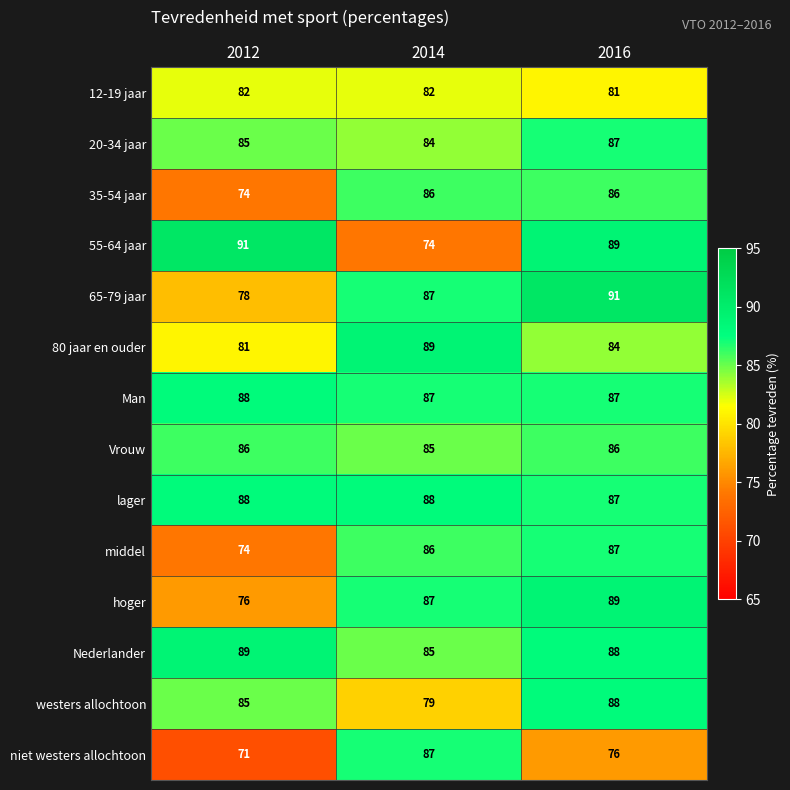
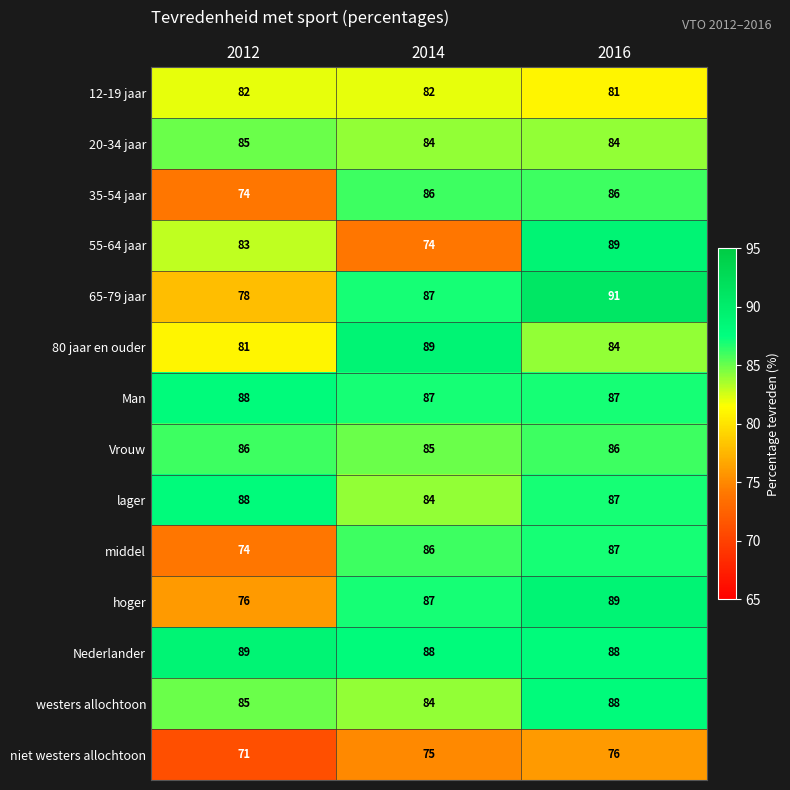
20-34 jaar, 2016: 87 -> 84
55-64 jaar, 2012: 91 -> 83
lager, 2014: 88 -> 84
Nederlander, 2014: 85 -> 88
westers allochtoon, 2014: 79 -> 84
niet westers allochtoon, 2014: 87 -> 75
